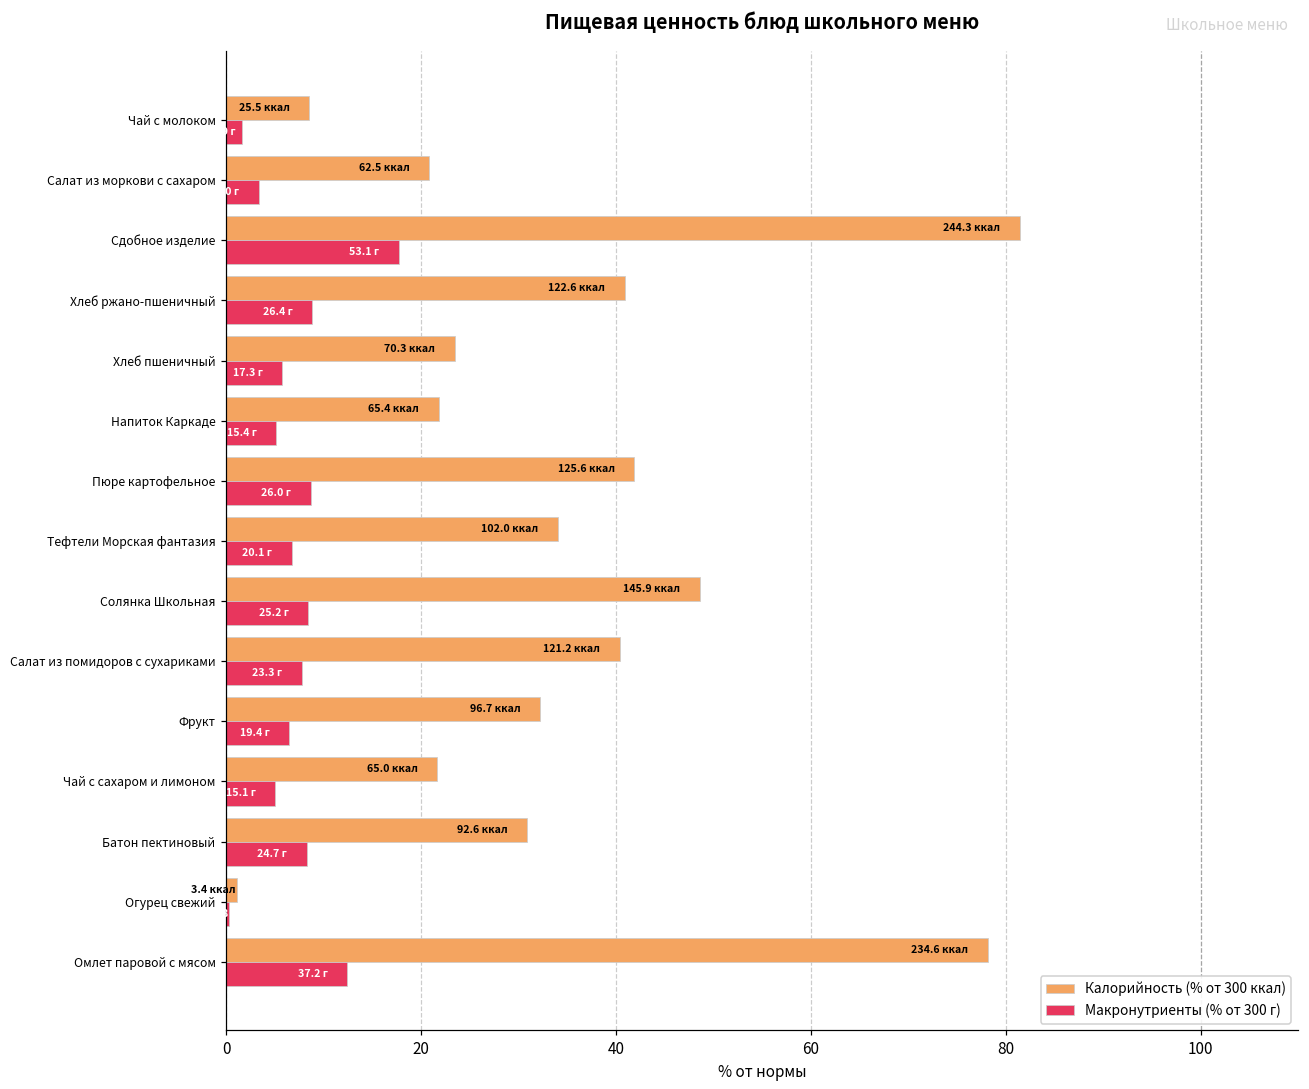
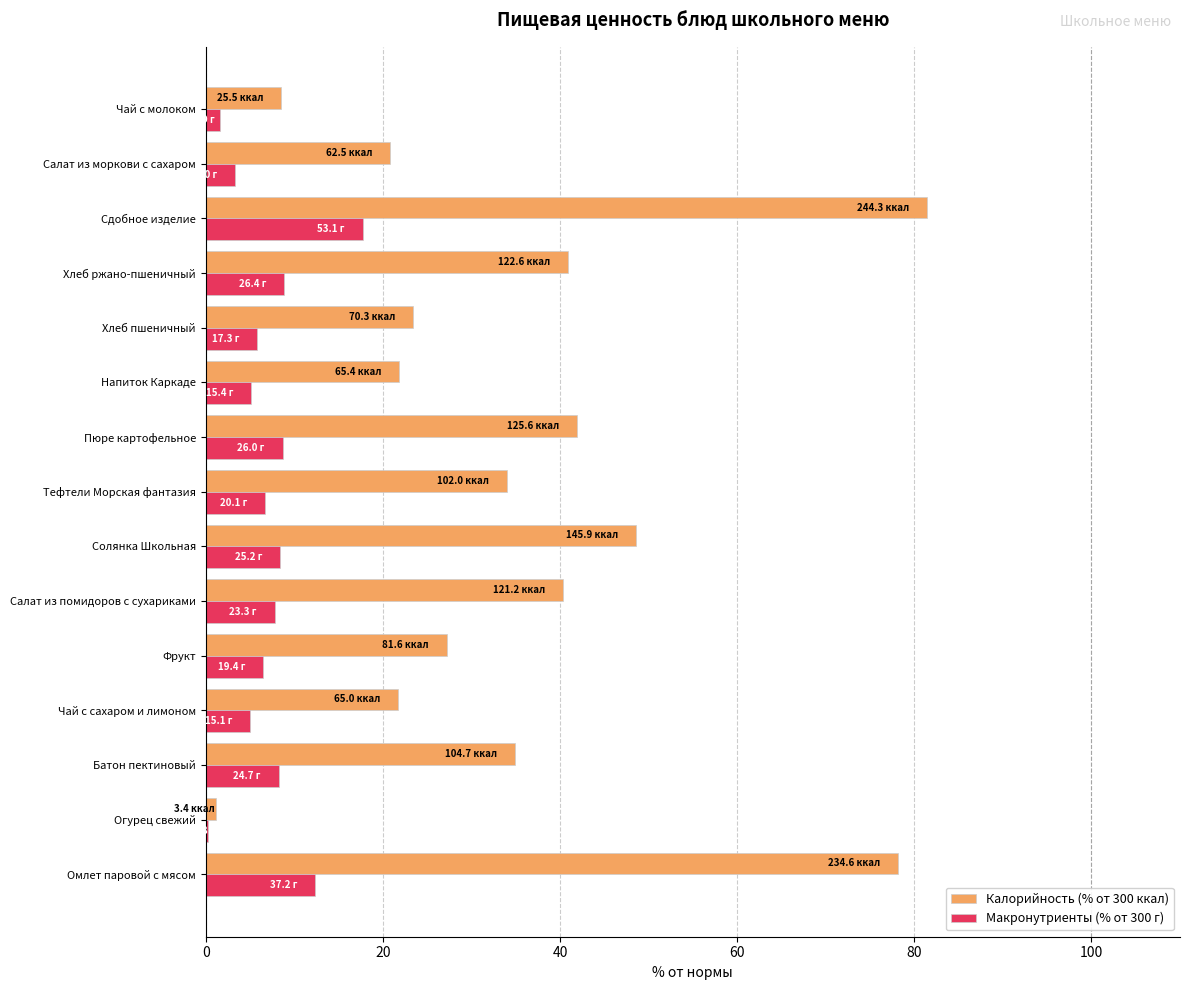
Калорийность (% от 300 ккал), Фрукт: 96.7 -> 81.6
Калорийность (% от 300 ккал), Батон пектиновый: 92.6 -> 104.7
